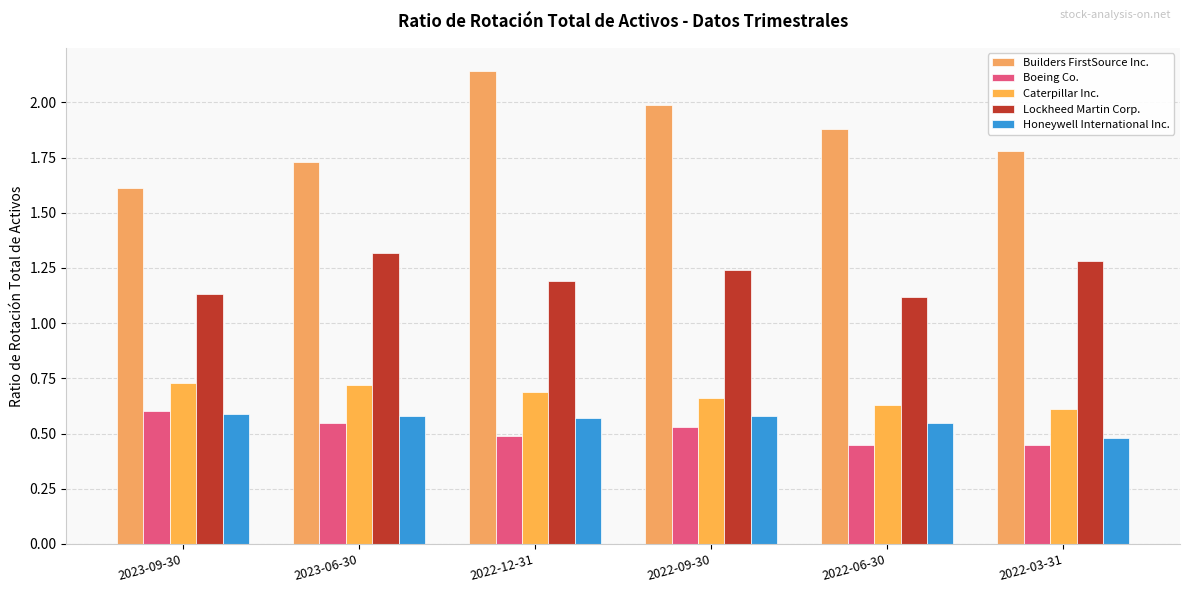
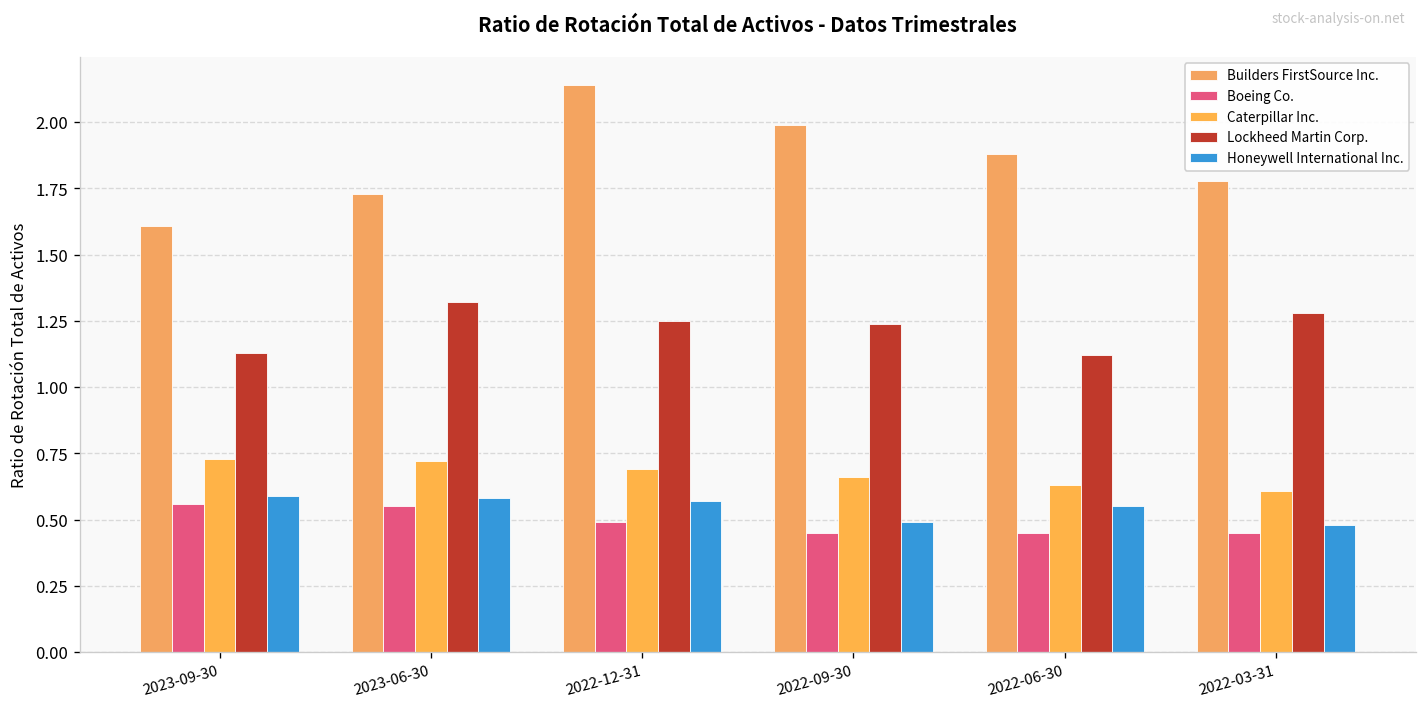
Boeing Co., 2023-09-30: 0.60 -> 0.56
Lockheed Martin Corp., 2022-12-31: 1.19 -> 1.25
Boeing Co., 2022-09-30: 0.53 -> 0.45
Honeywell International Inc., 2022-09-30: 0.58 -> 0.49
